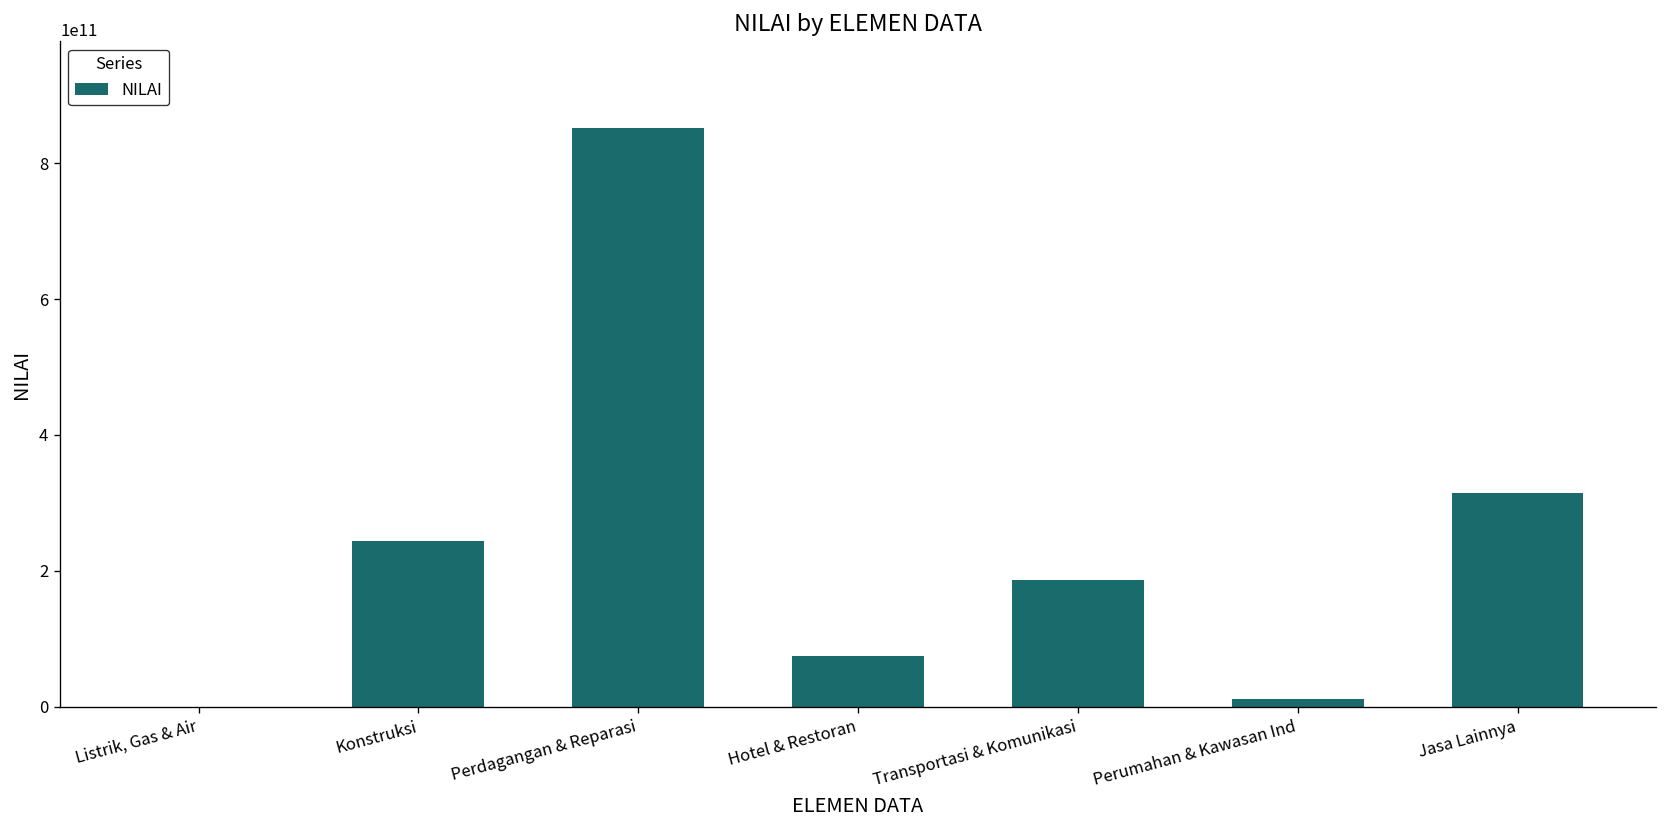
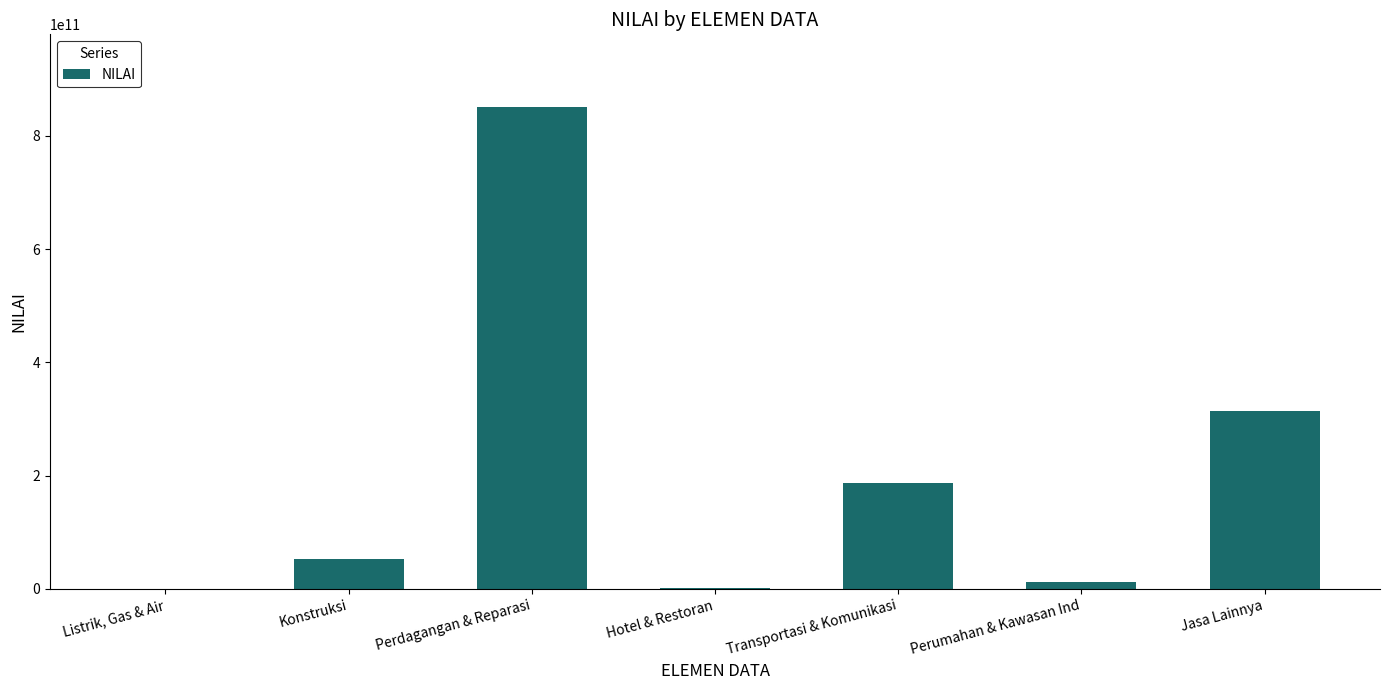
Konstruksi: 240000000000 -> 50000000000
Hotel & Restoran: 80000000000 -> 0
